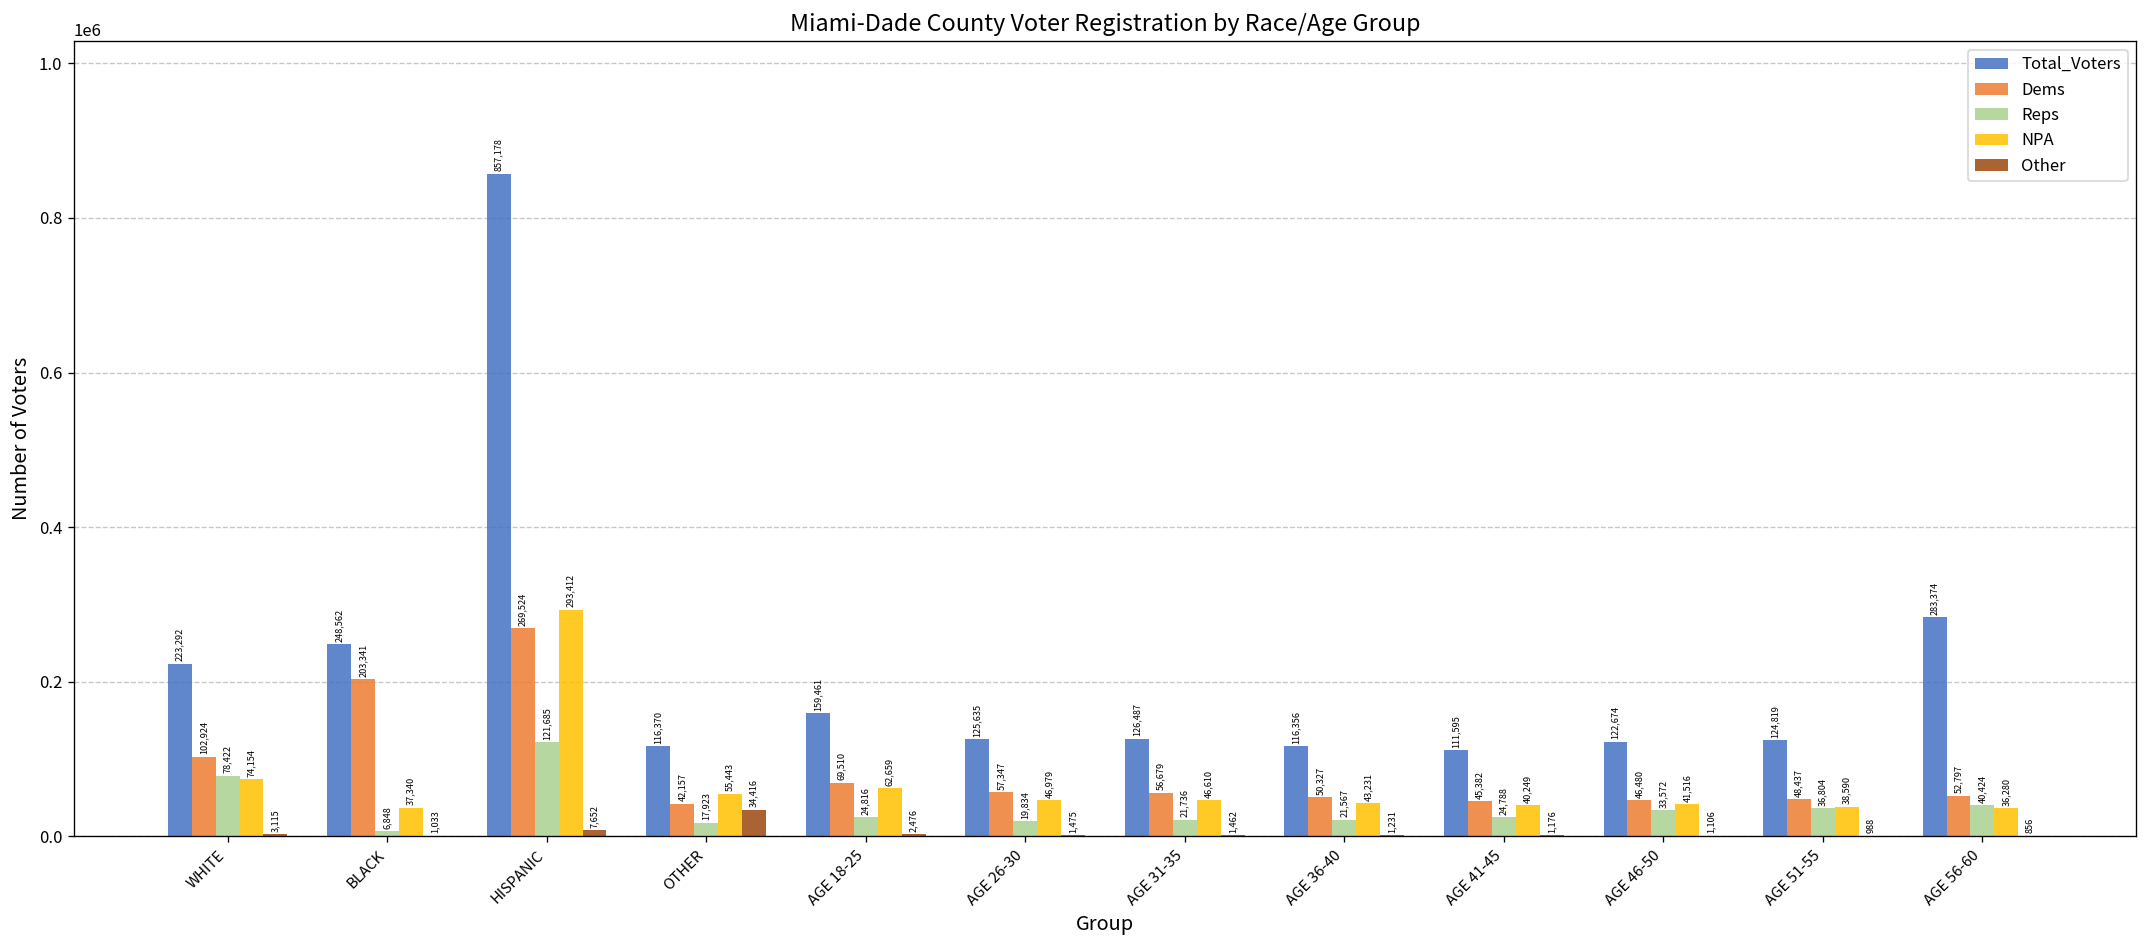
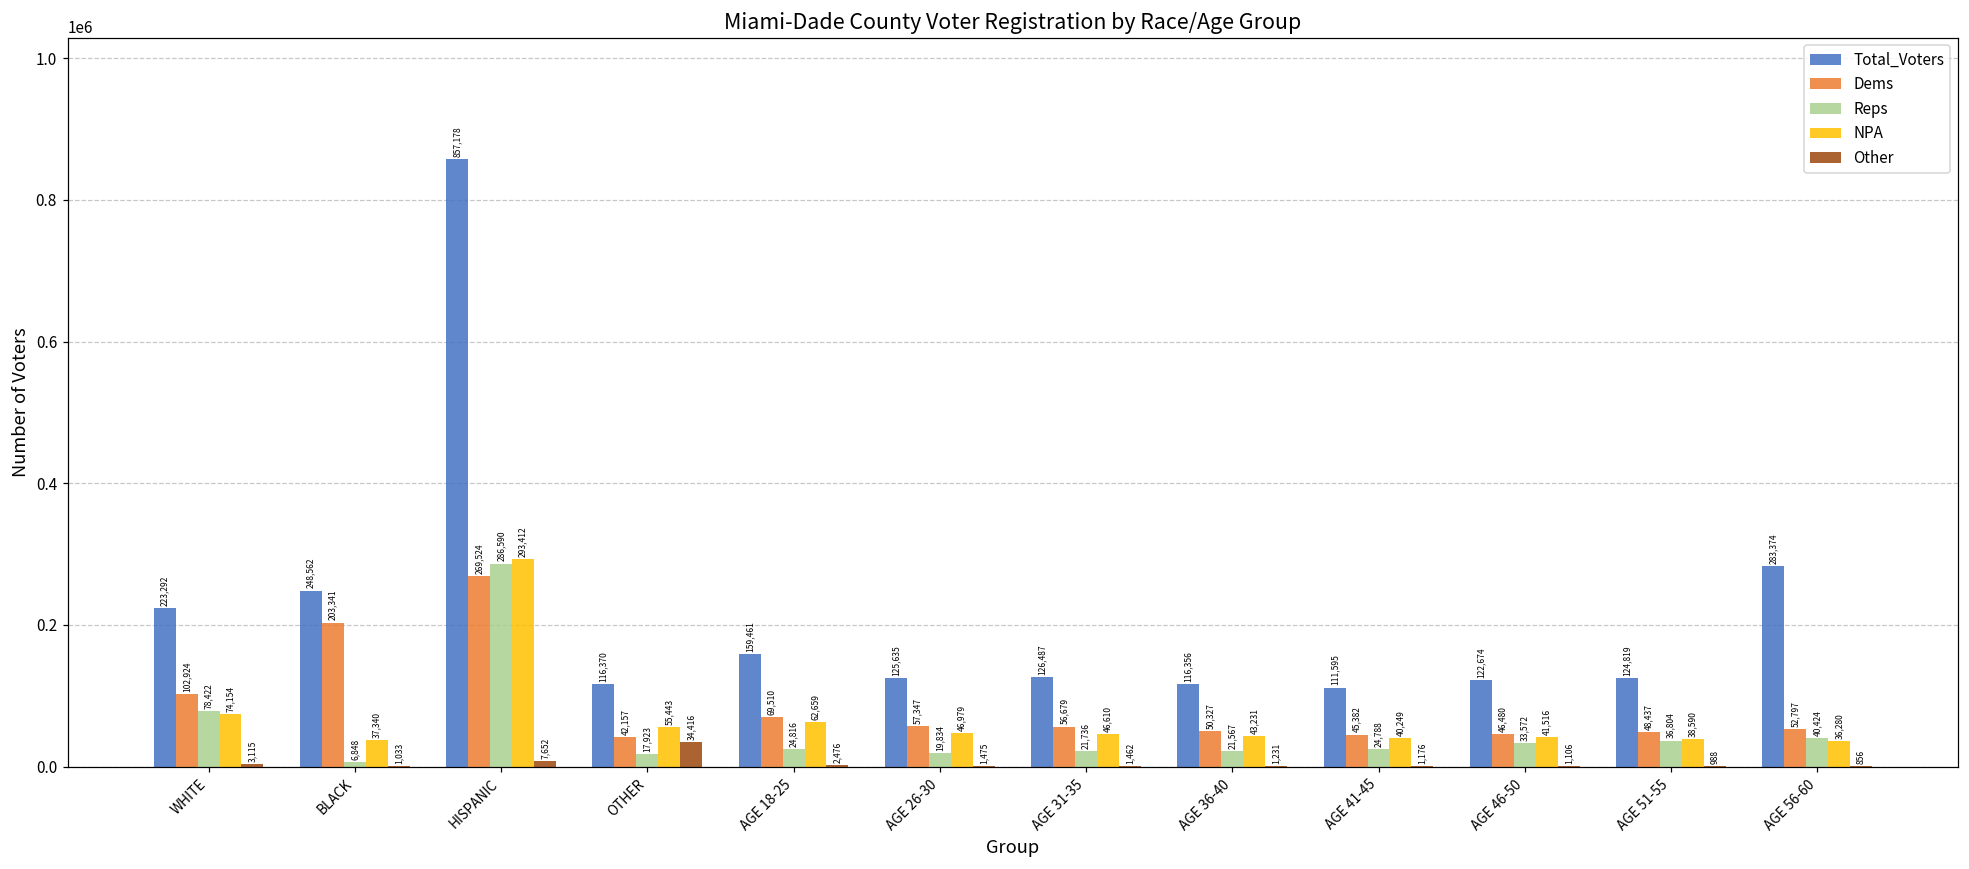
Reps, HISPANIC: 121,685 -> 286,590
